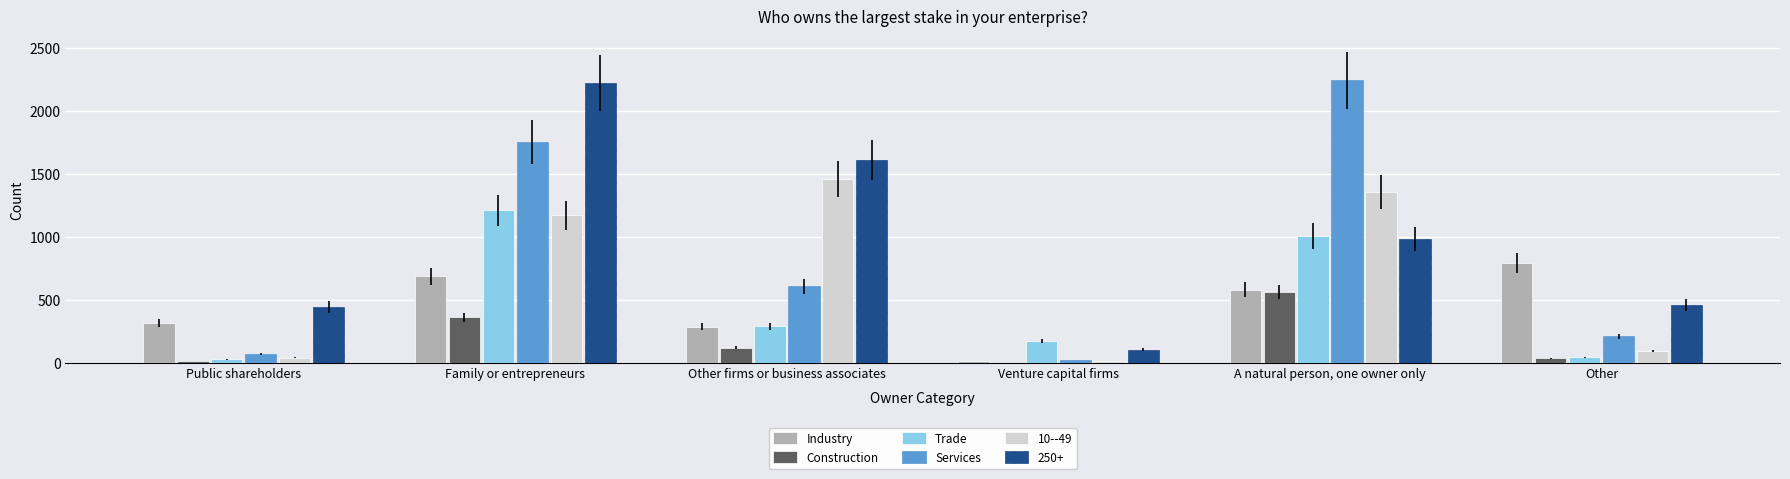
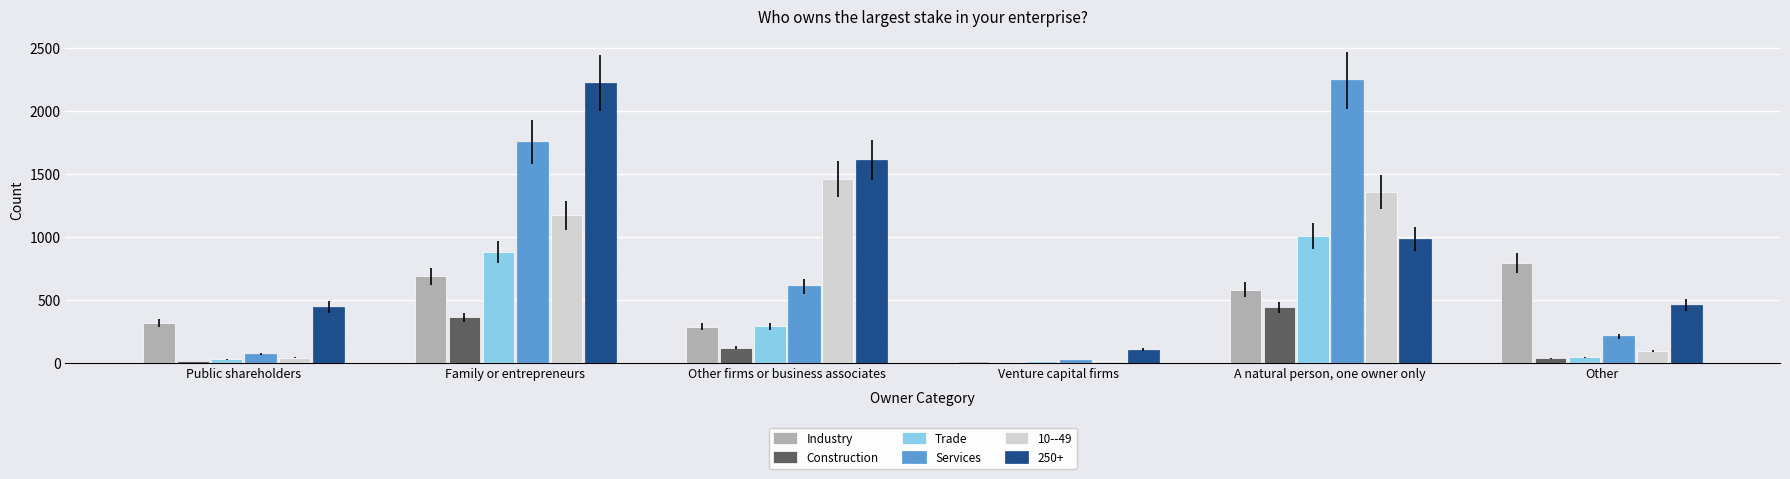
Trade, Family or entrepreneurs: 1210 -> 880
Trade, Venture capital firms: 180 -> 20
Construction, A natural person, one owner only: 560 -> 440
